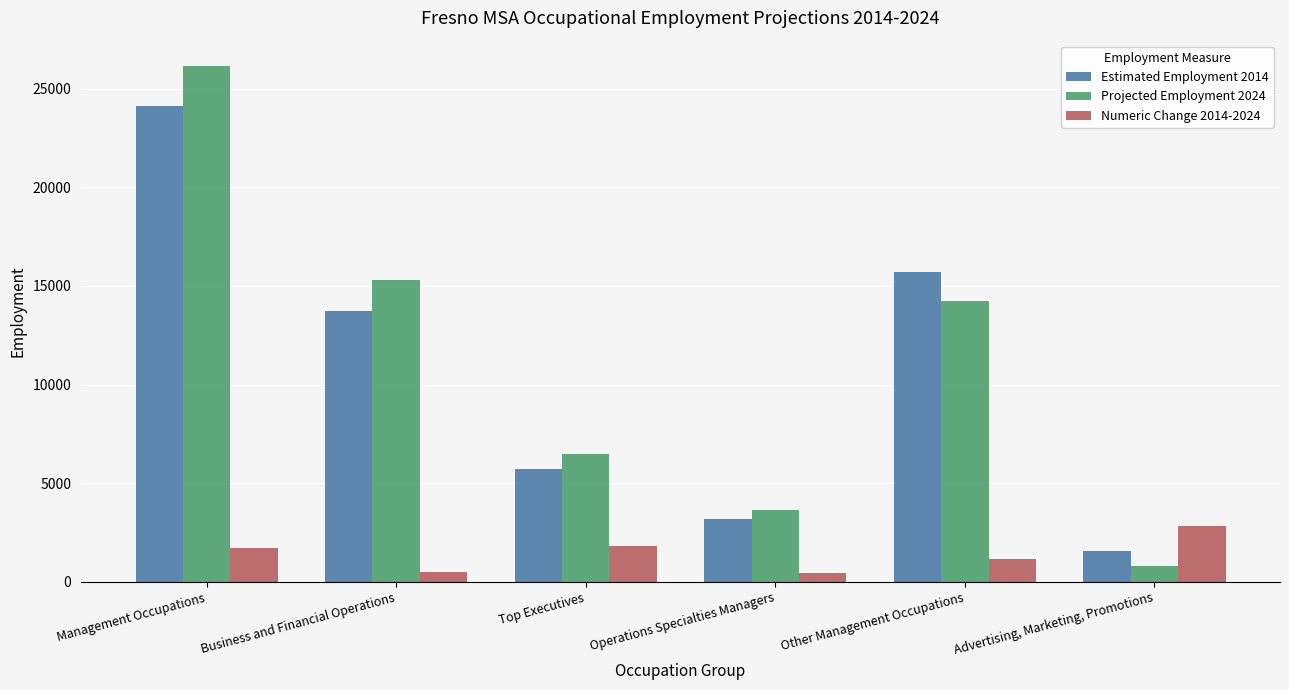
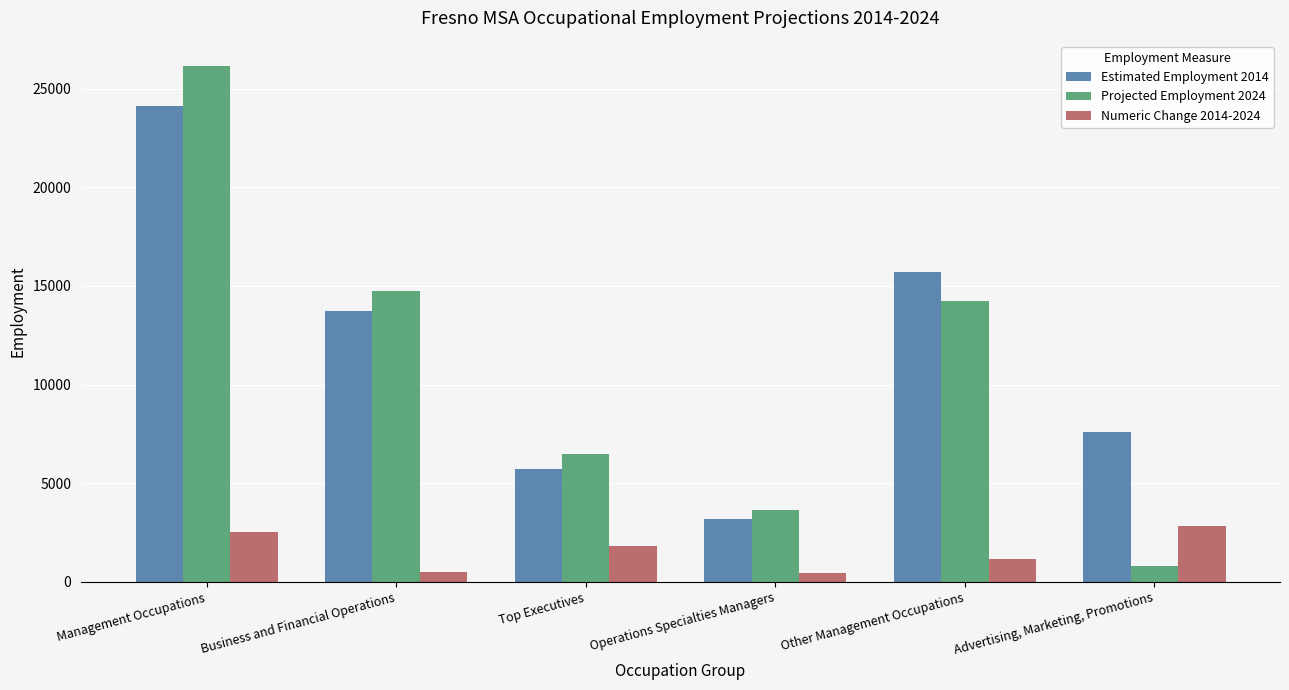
Numeric Change 2014-2024, Management Occupations: 1700 -> 2600
Projected Employment 2024, Business and Financial Operations: 15300 -> 14700
Estimated Employment 2014, Advertising, Marketing, Promotions: 1600 -> 7600
